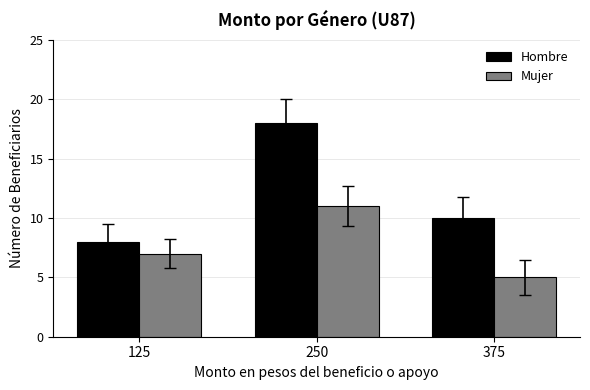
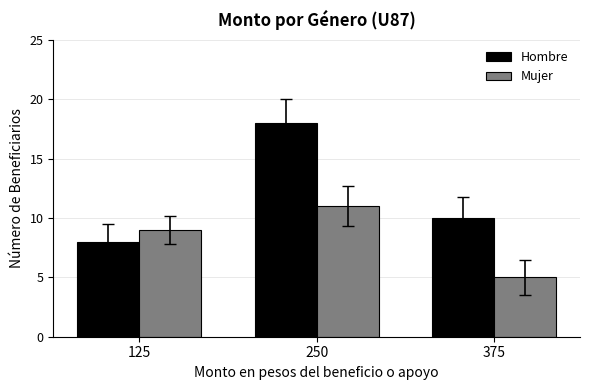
Mujer, 125: 7 -> 9
